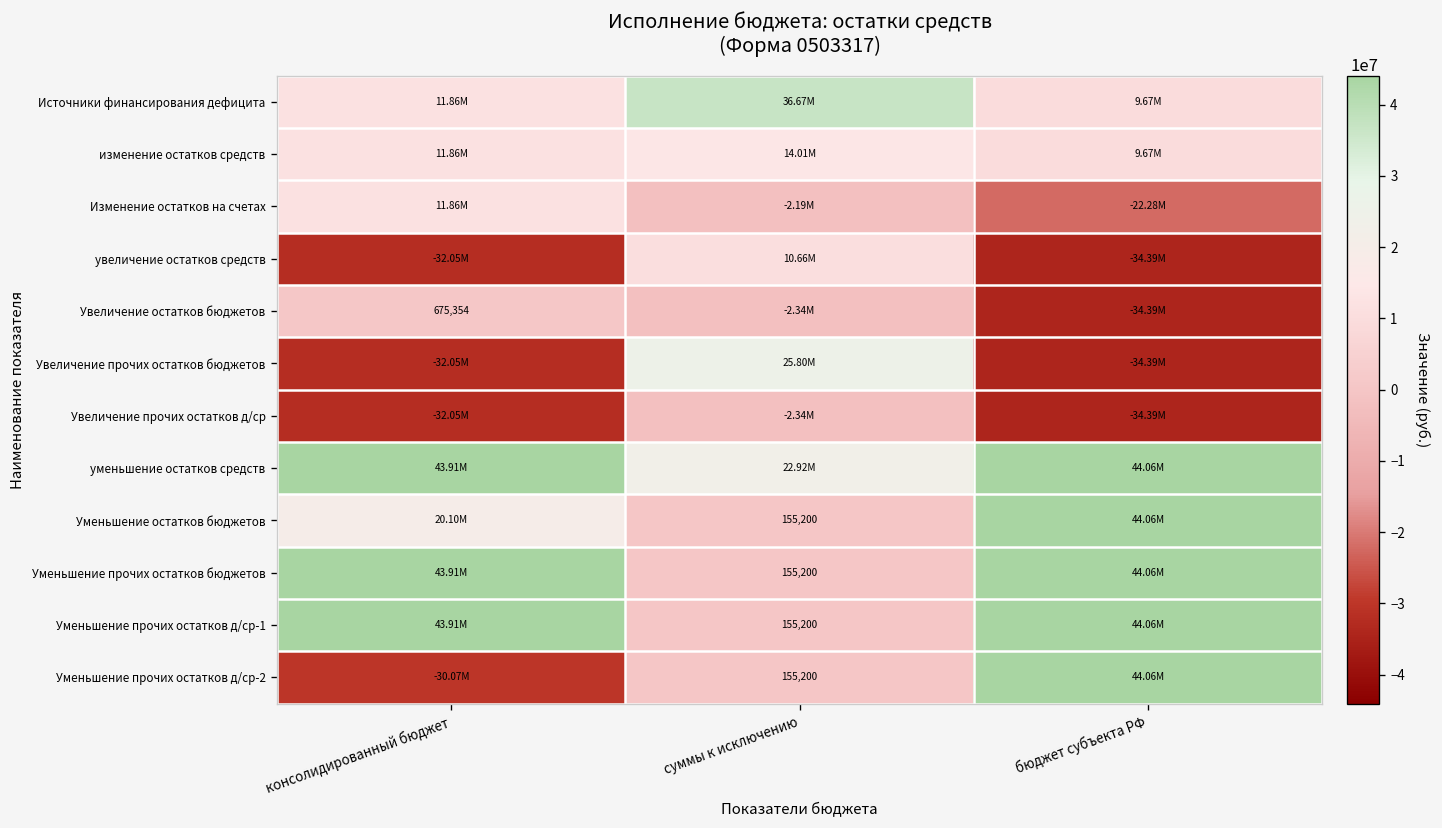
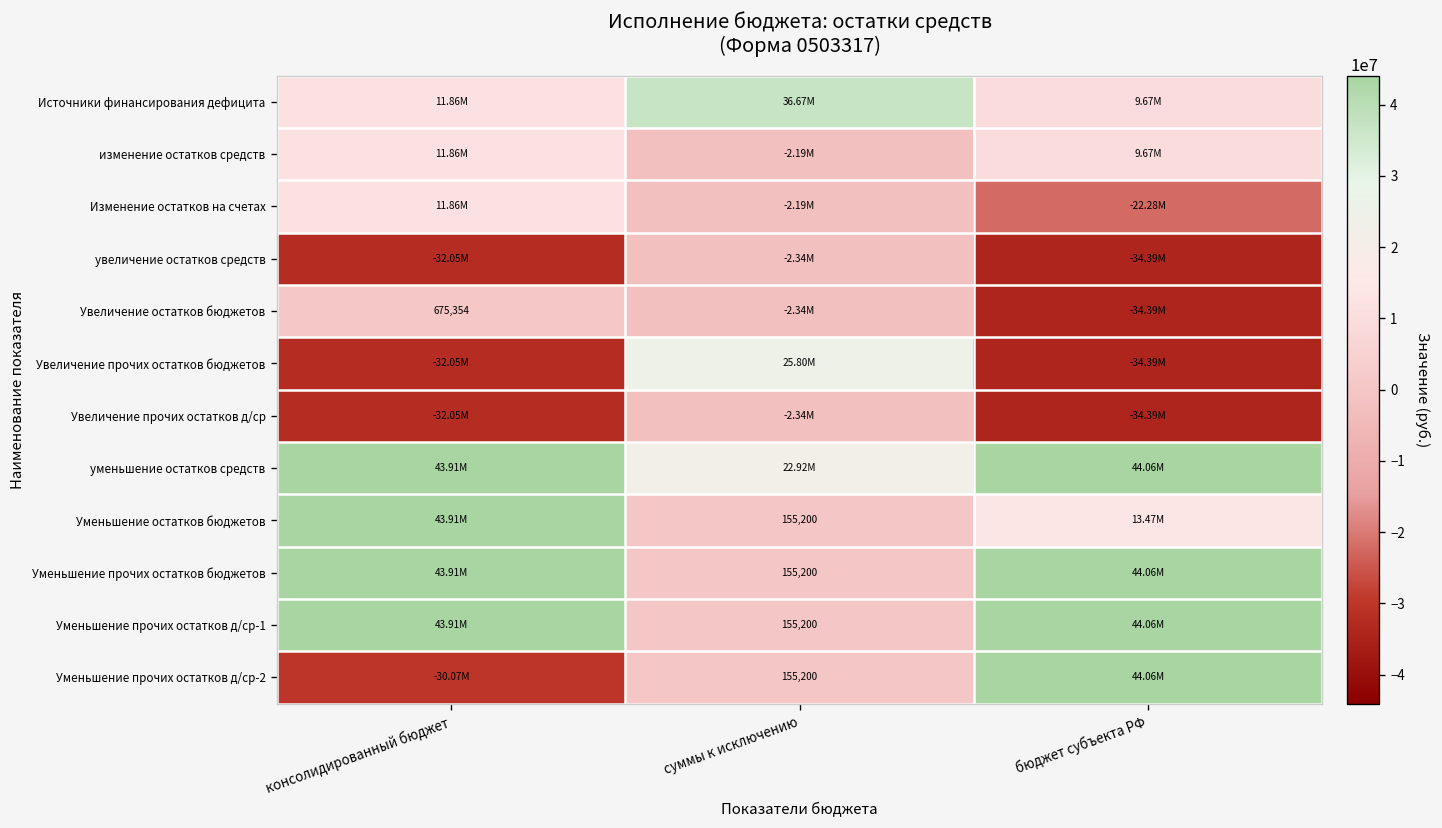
изменение остатков средств, суммы к исключению: 14.01M -> -2.19M
увеличение остатков средств, суммы к исключению: 10.66M -> -2.34M
Уменьшение остатков бюджетов, консолидированный бюджет: 20.10M -> 43.91M
Уменьшение остатков бюджетов, бюджет субъекта РФ: 44.06M -> 13.47M
